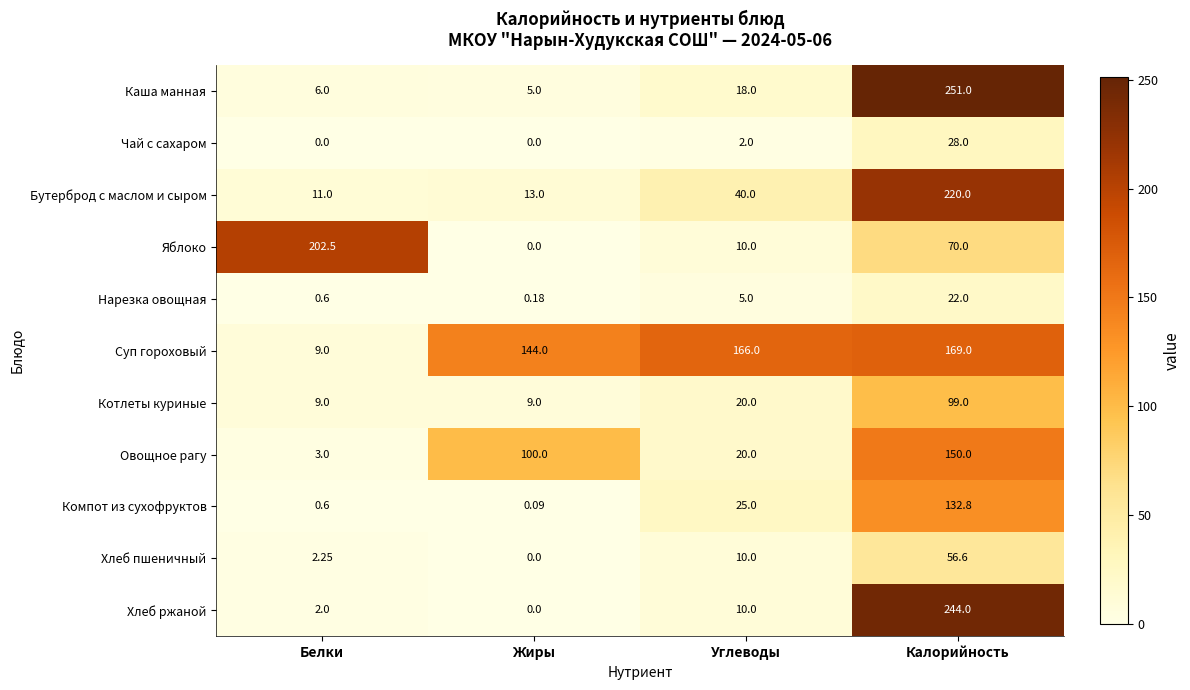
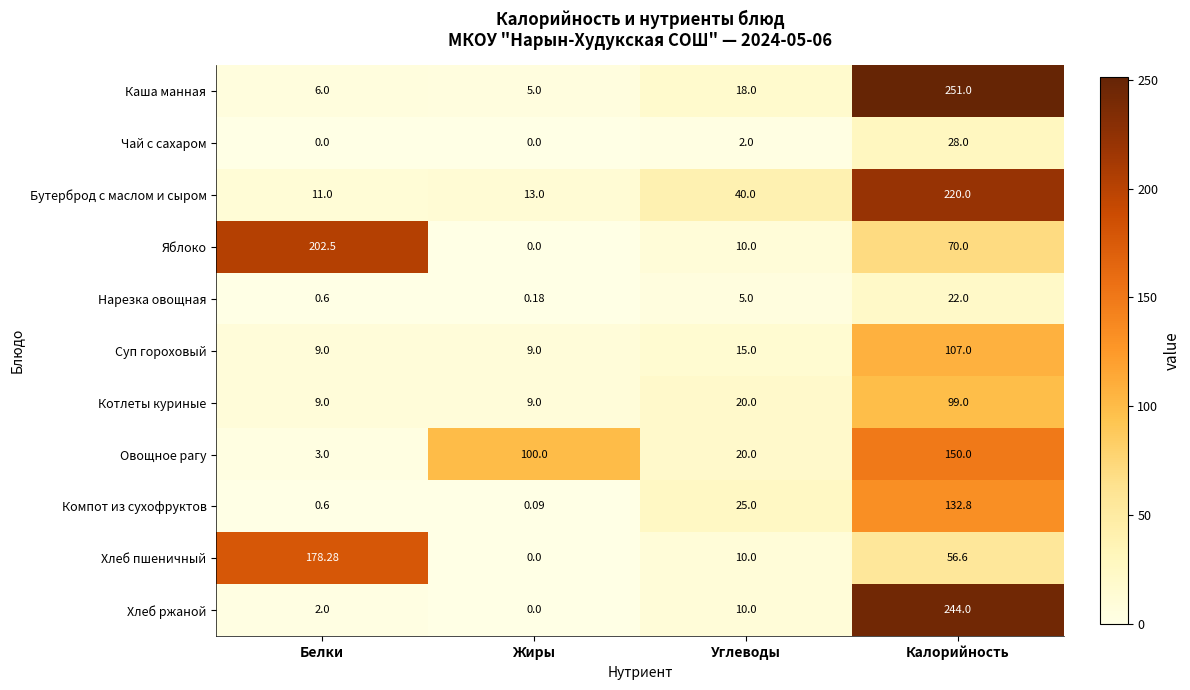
Суп гороховый, Жиры: 144.0 -> 9.0
Суп гороховый, Углеводы: 166.0 -> 15.0
Суп гороховый, Калорийность: 169.0 -> 107.0
Хлеб пшеничный, Белки: 2.25 -> 178.28
